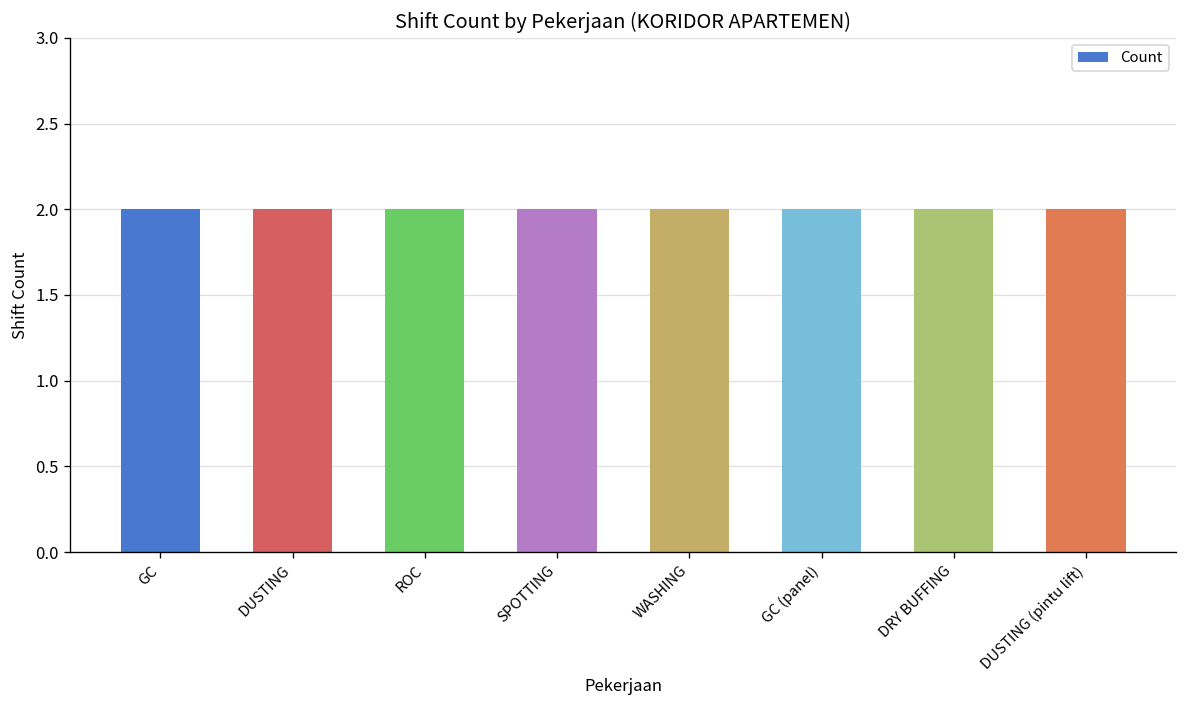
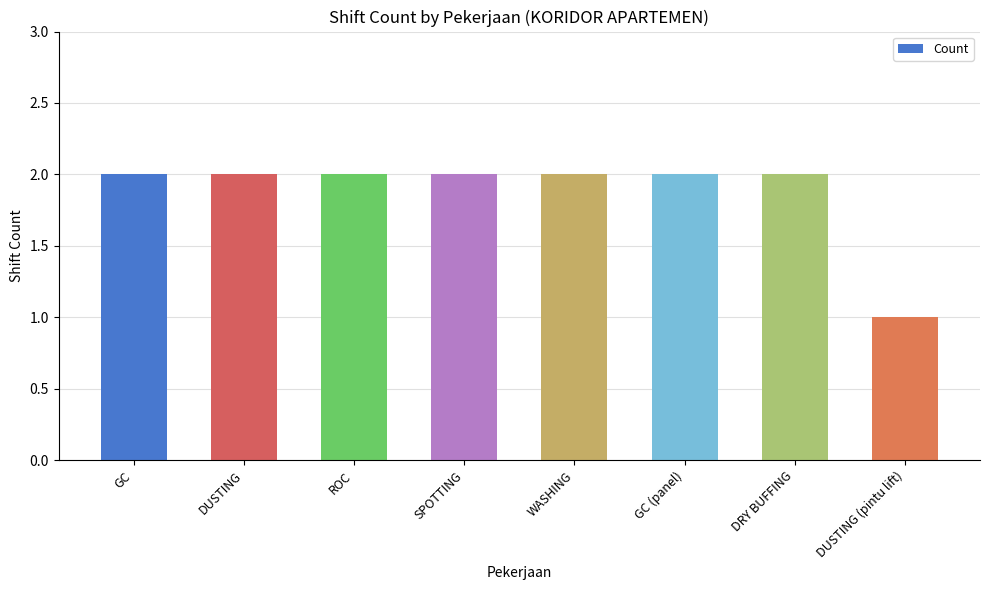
DUSTING (pintu lift): 2 -> 1
